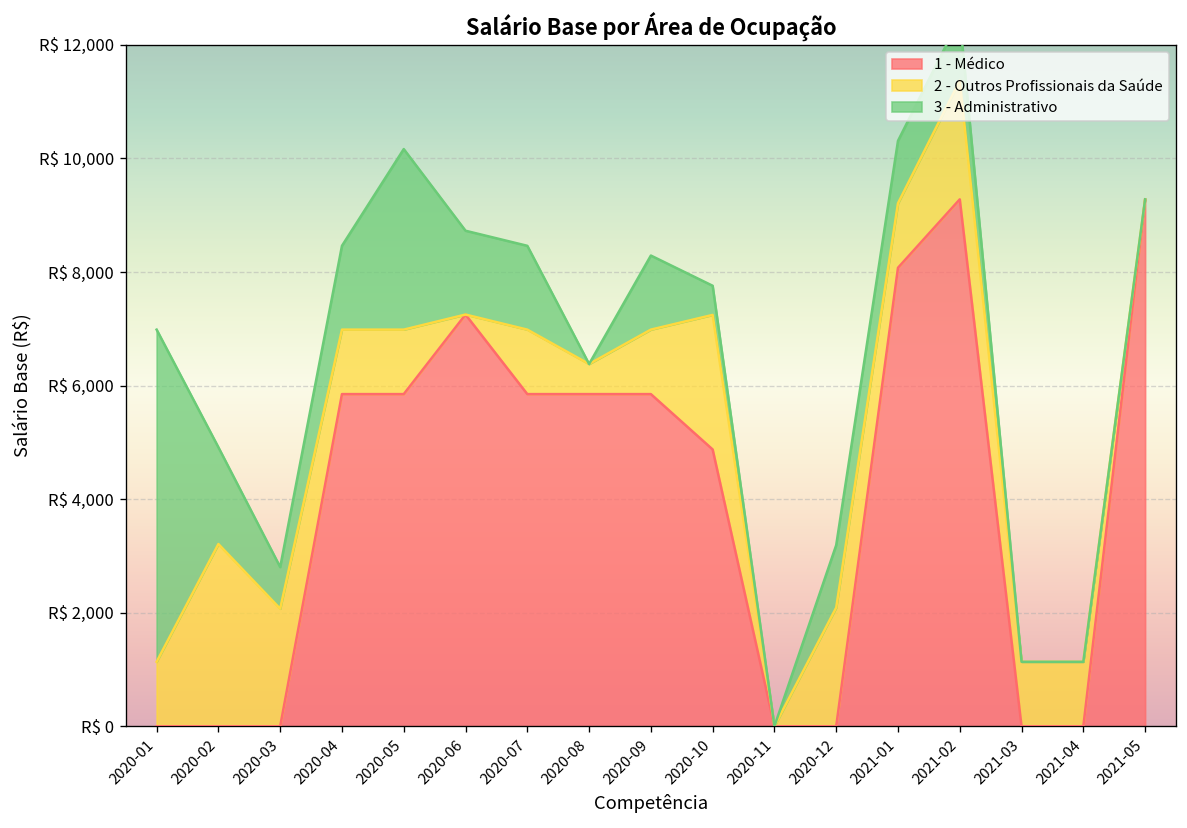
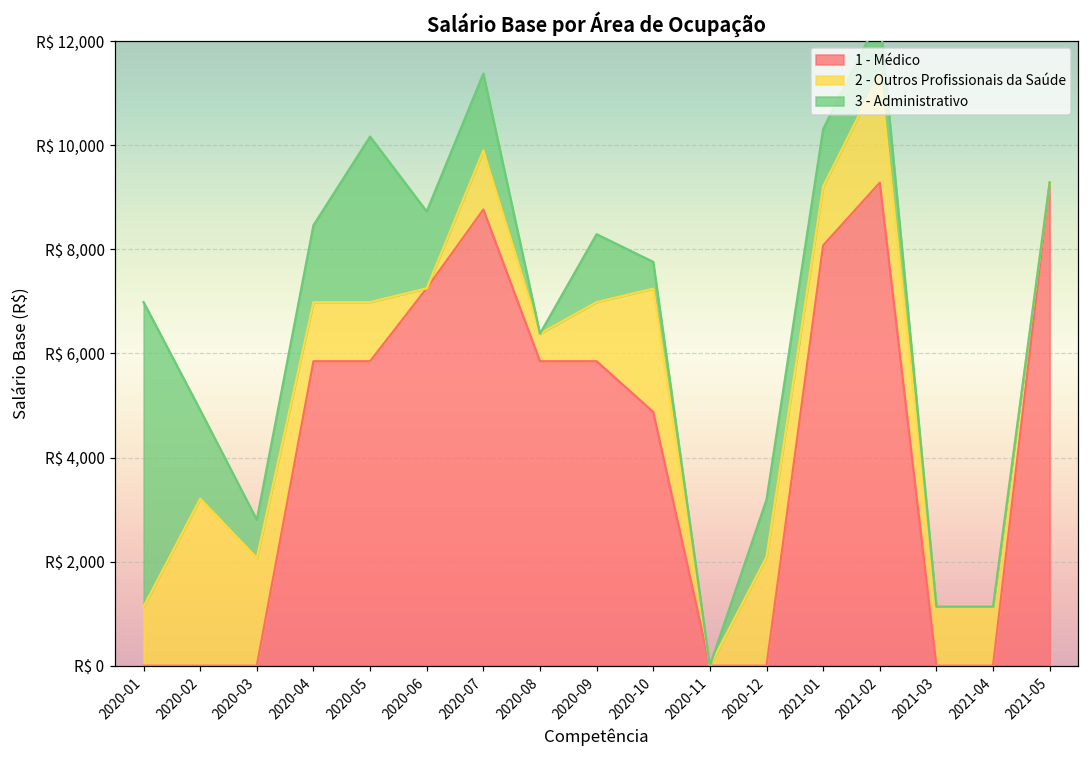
1 - Médico, 2020-07: R$ 5,900 -> R$ 8,800
